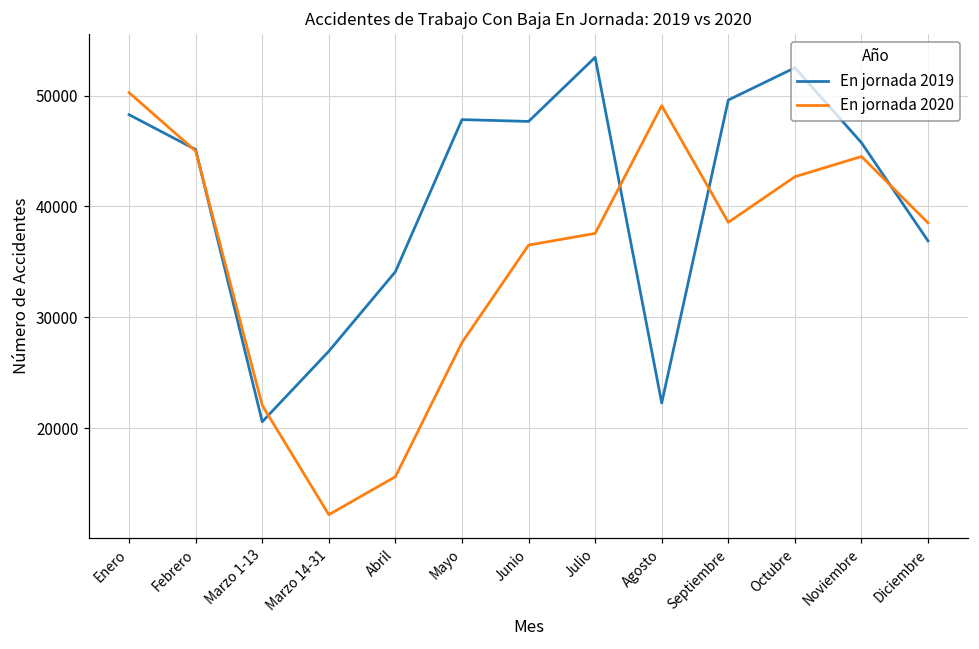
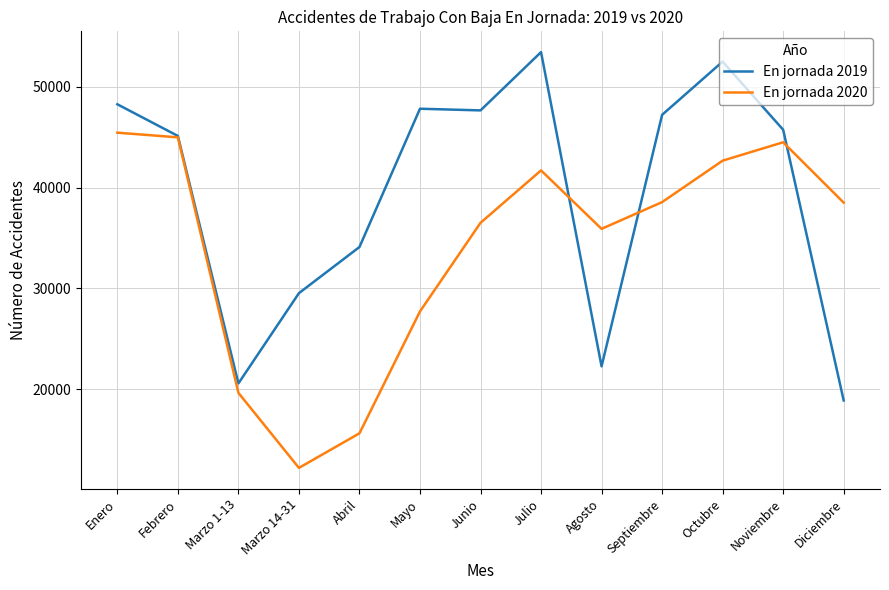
En jornada 2020, Enero: 50300 -> 45500
En jornada 2020, Marzo 1-13: 22100 -> 19600
En jornada 2019, Marzo 14-31: 26900 -> 29500
En jornada 2020, Julio: 37600 -> 41700
En jornada 2020, Agosto: 49100 -> 35900
En jornada 2019, Septiembre: 49600 -> 47200
En jornada 2019, Diciembre: 36900 -> 18900
